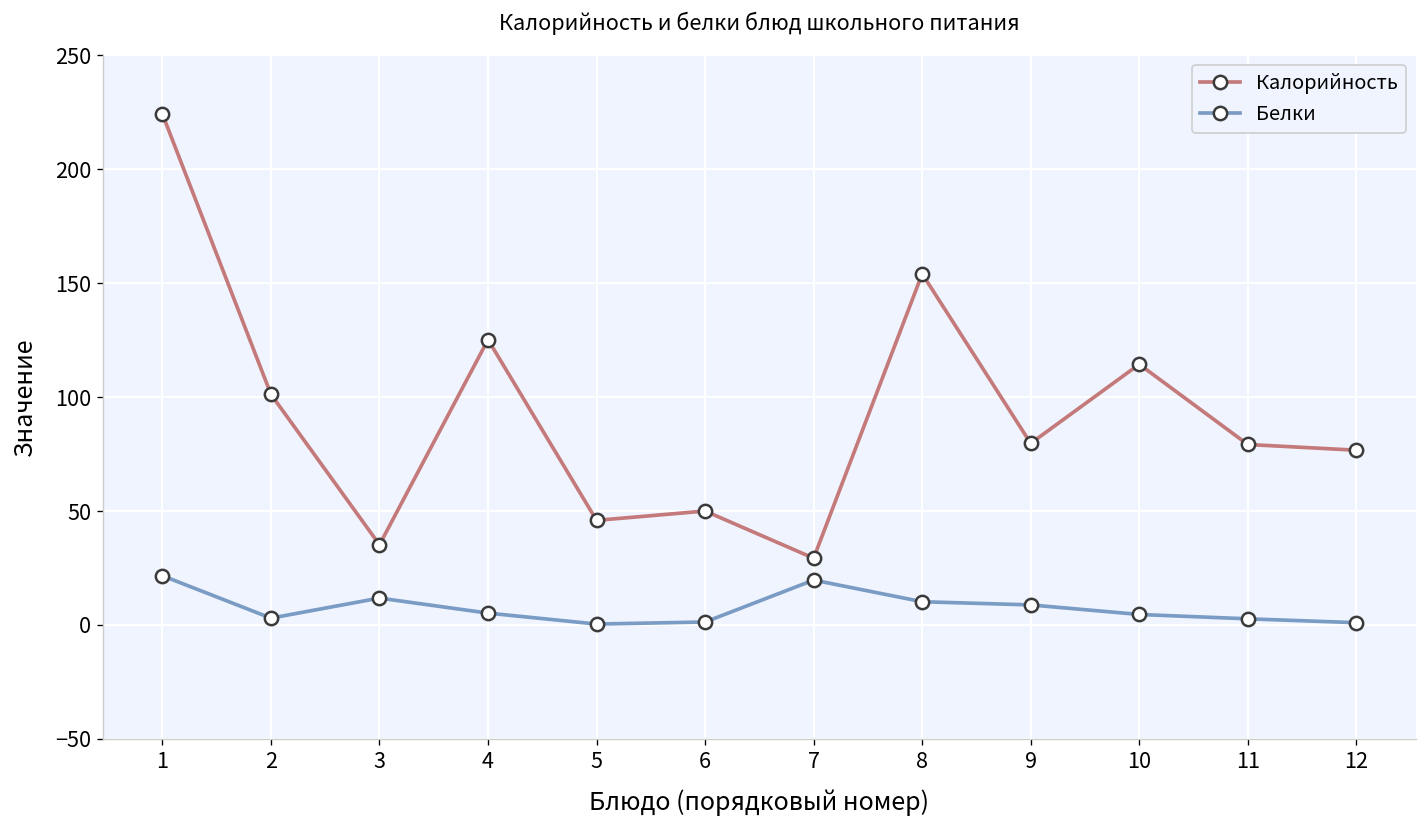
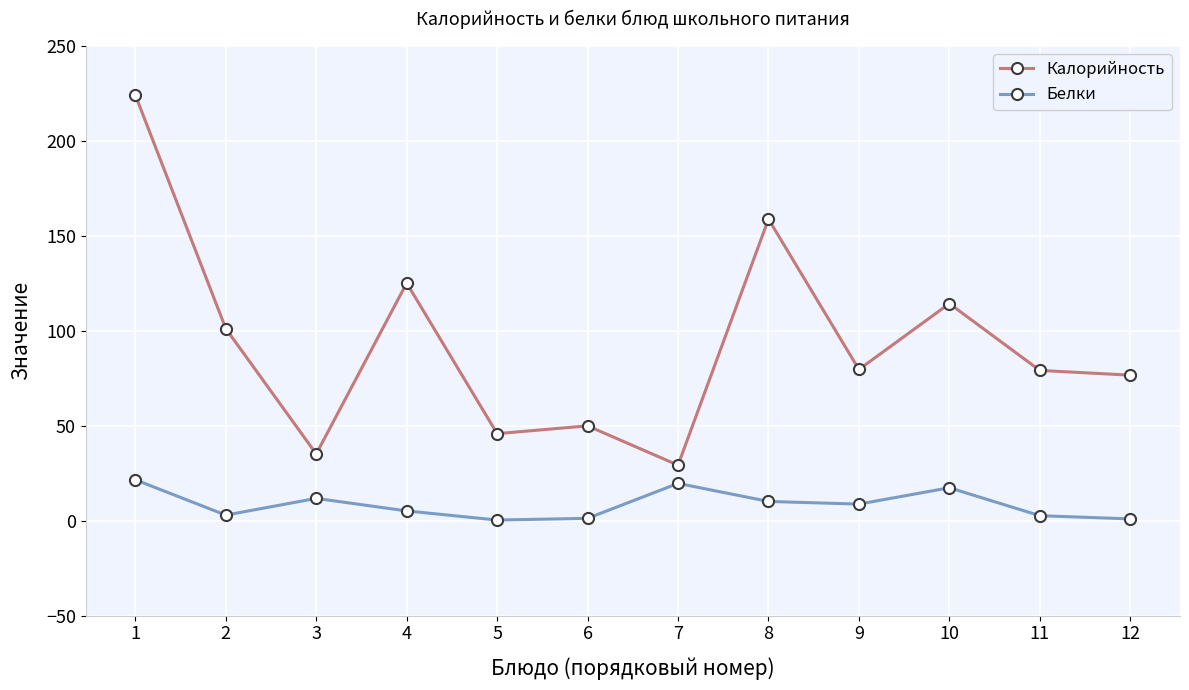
Калорийность, 8: 154 -> 159
Белки, 10: 5 -> 17
